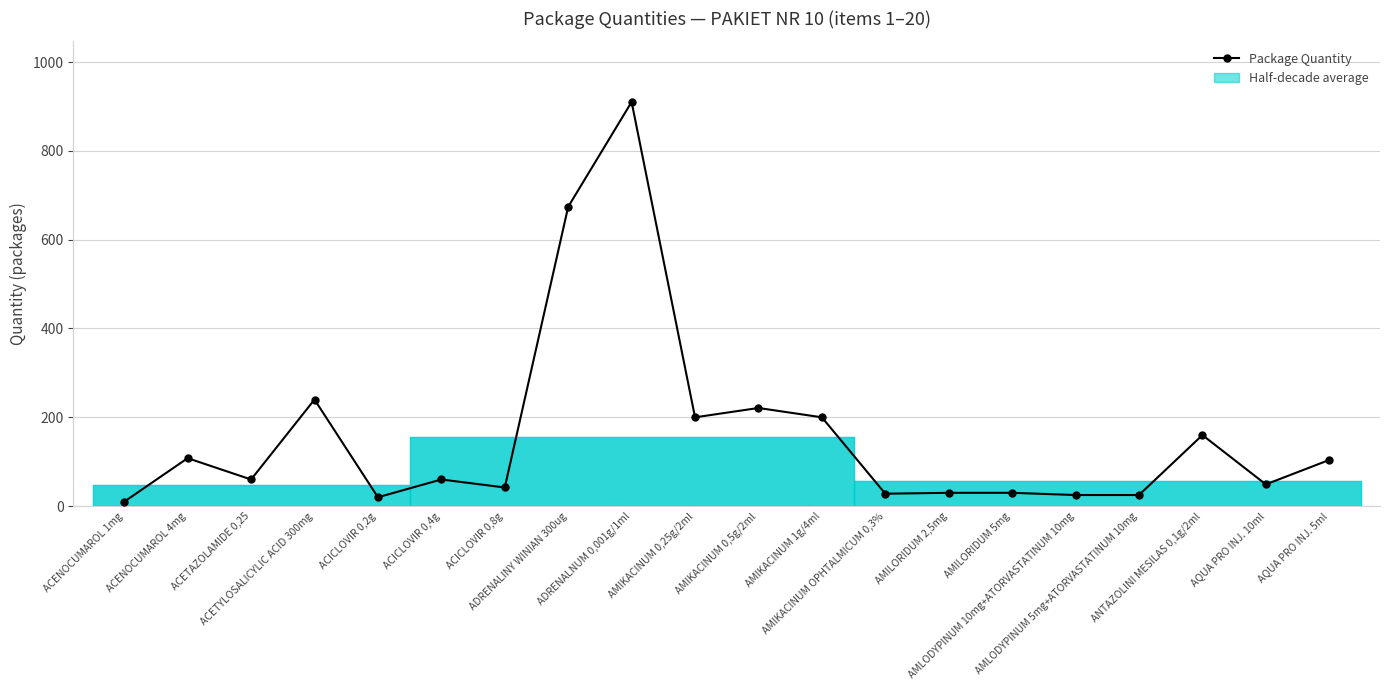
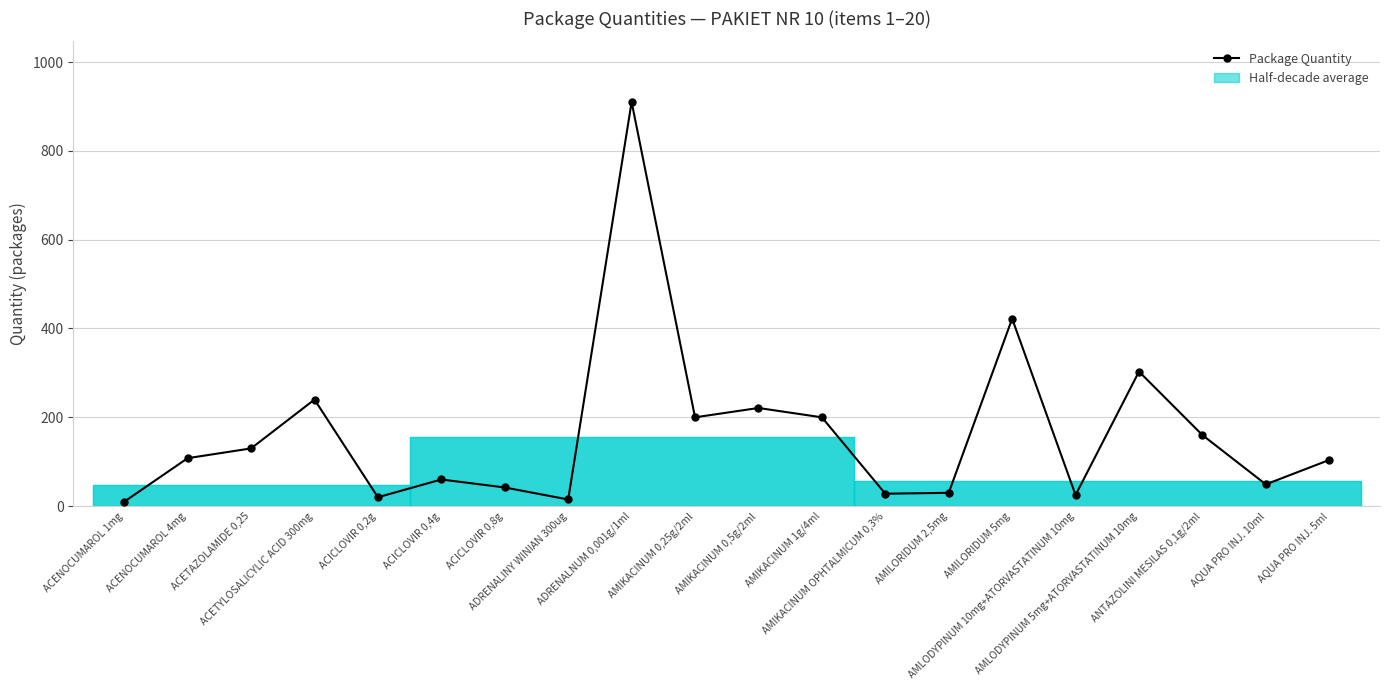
Package Quantity, ACETAZOLAMIDE 0,25: 60 -> 130
Package Quantity, ADRENALINY WINIAN 300ug: 670 -> 20
Package Quantity, AMILORIDUM 5mg: 30 -> 420
Package Quantity, AMLODYPINUM 5mg+ATORVASTATINUM 10mg: 30 -> 300
